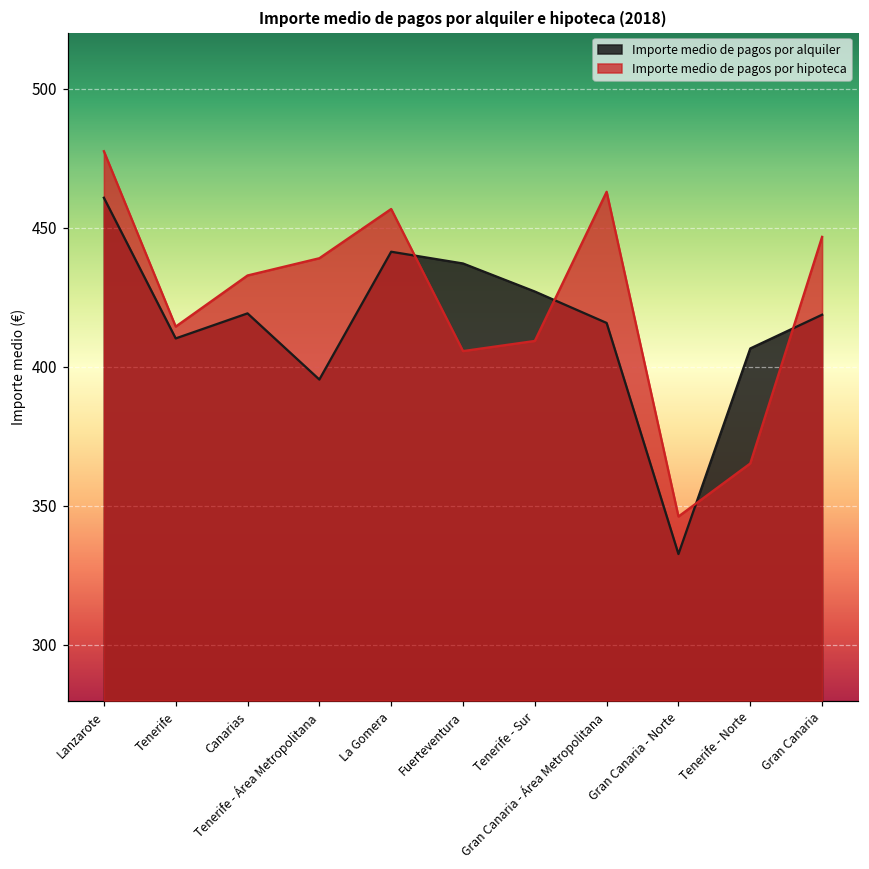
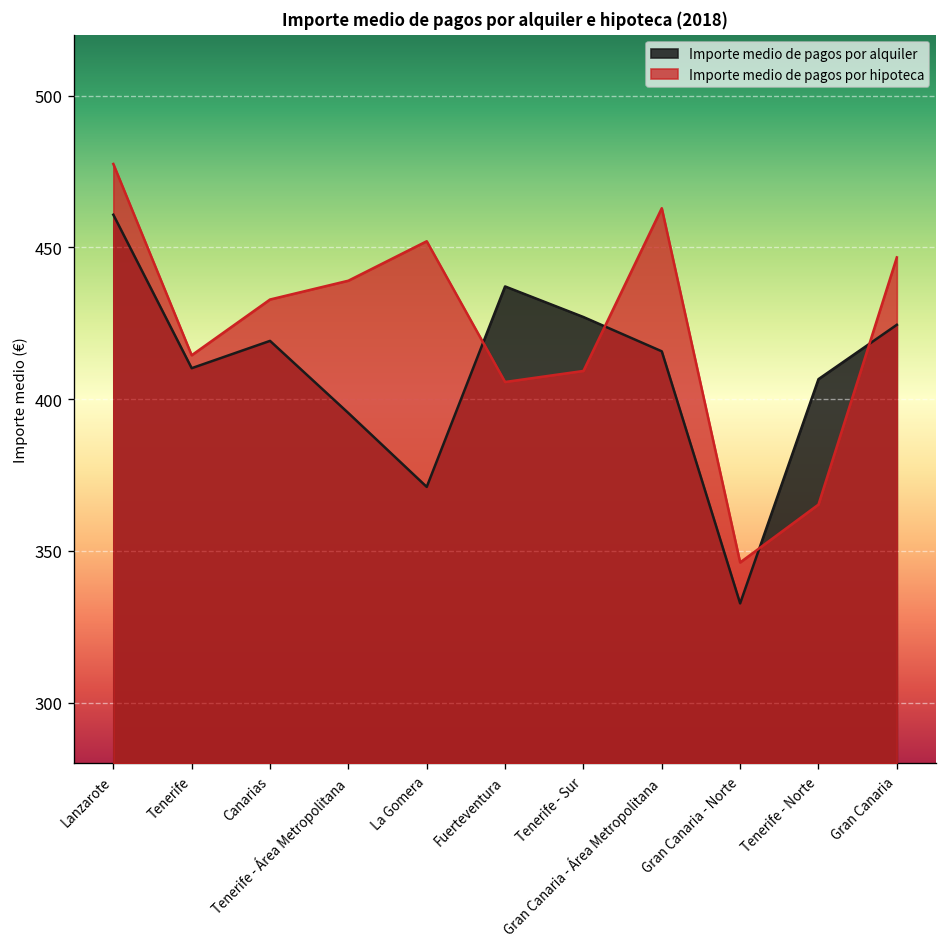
Importe medio de pagos por alquiler, La Gomera: 441 -> 371
Importe medio de pagos por hipoteca, La Gomera: 457 -> 452
Importe medio de pagos por alquiler, Gran Canaria: 419 -> 424
